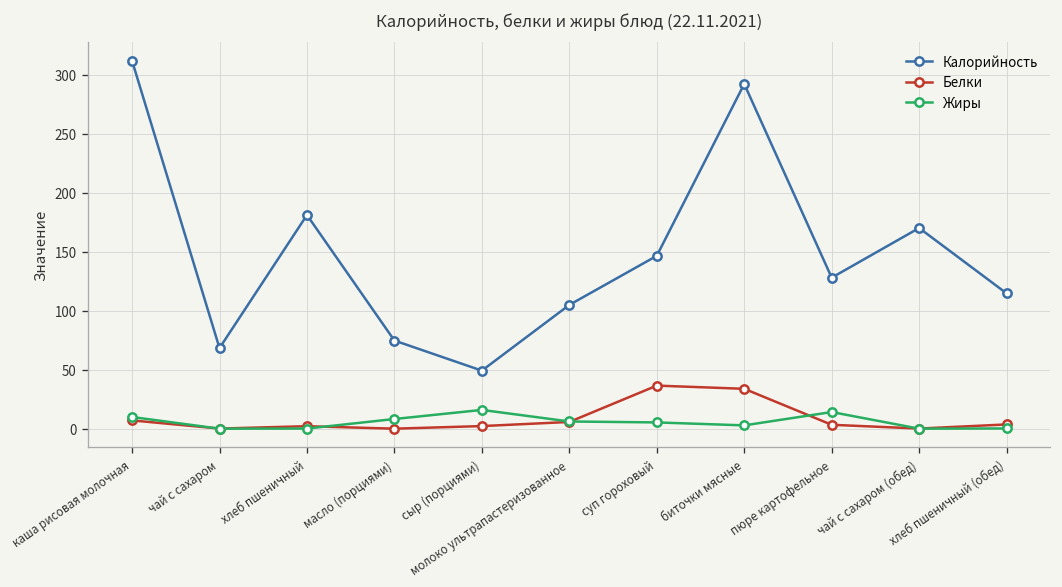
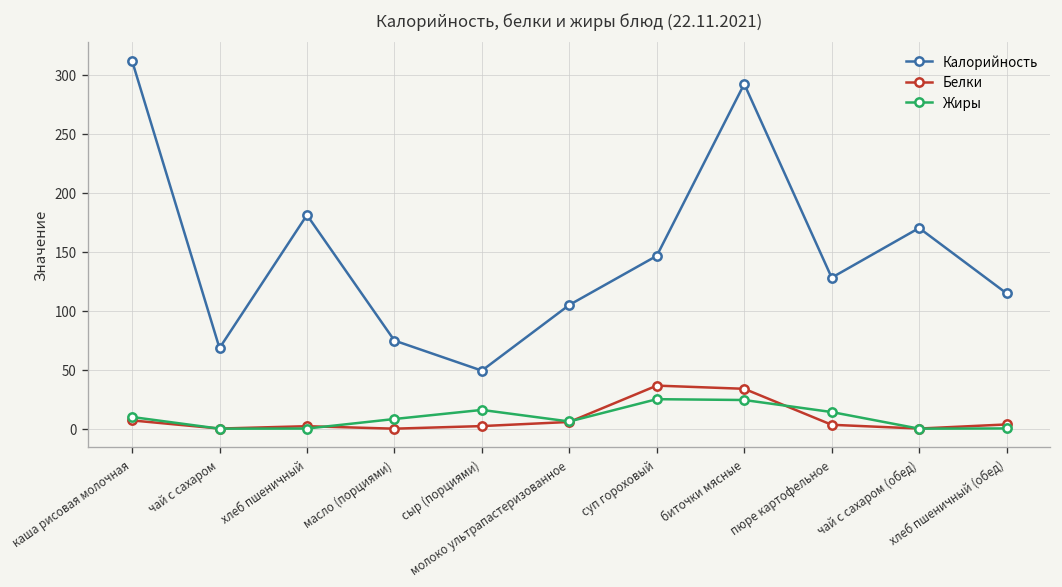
Жиры, суп гороховый: 10 -> 30
Жиры, биточки мясные: 0 -> 20
